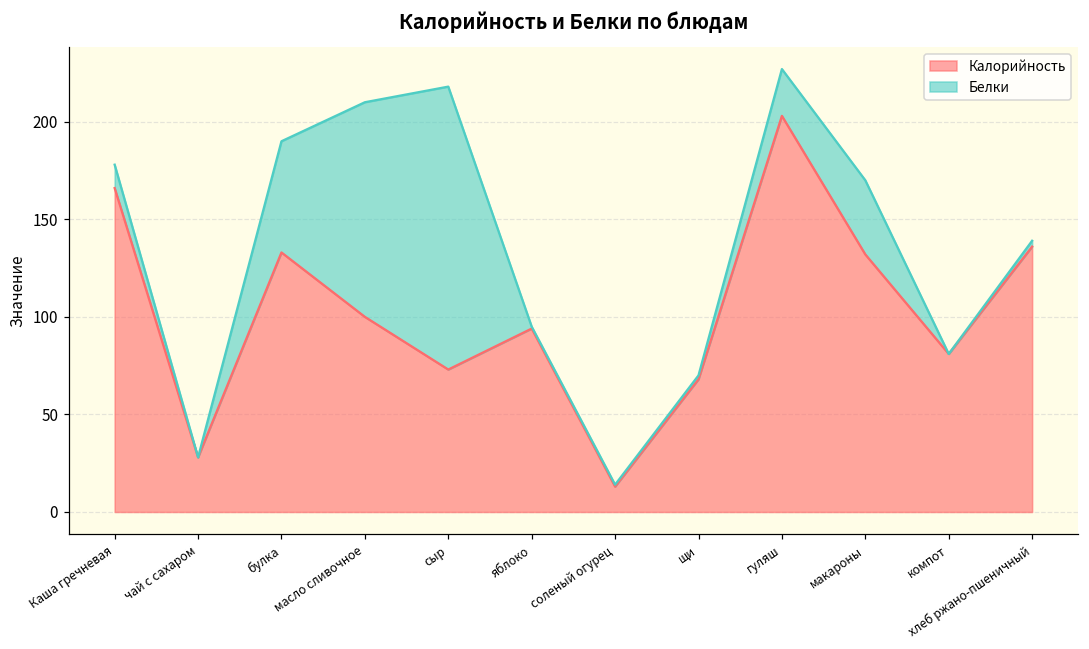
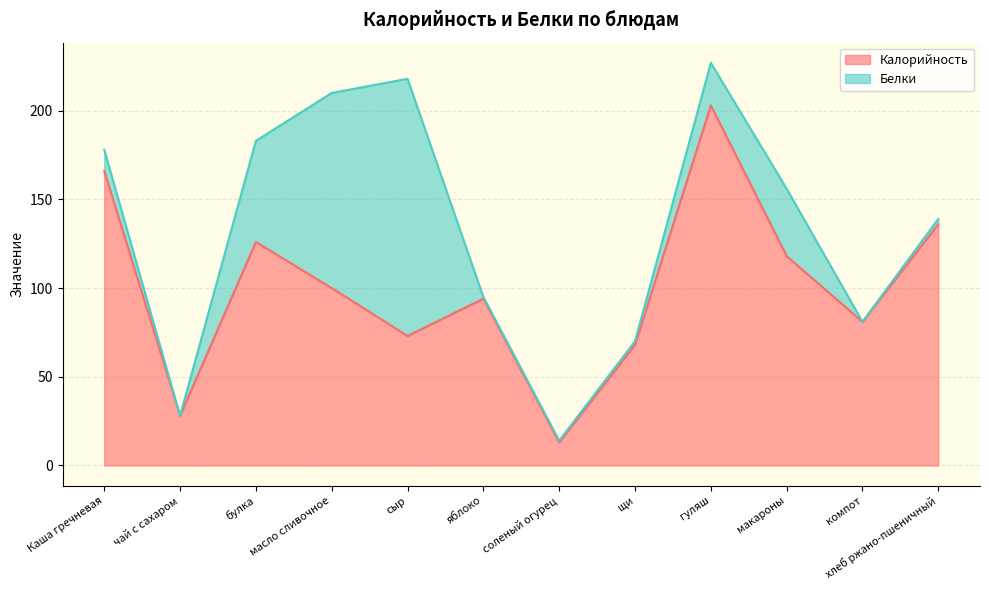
Калорийность, булка: 133 -> 126
Калорийность, макароны: 132 -> 118
